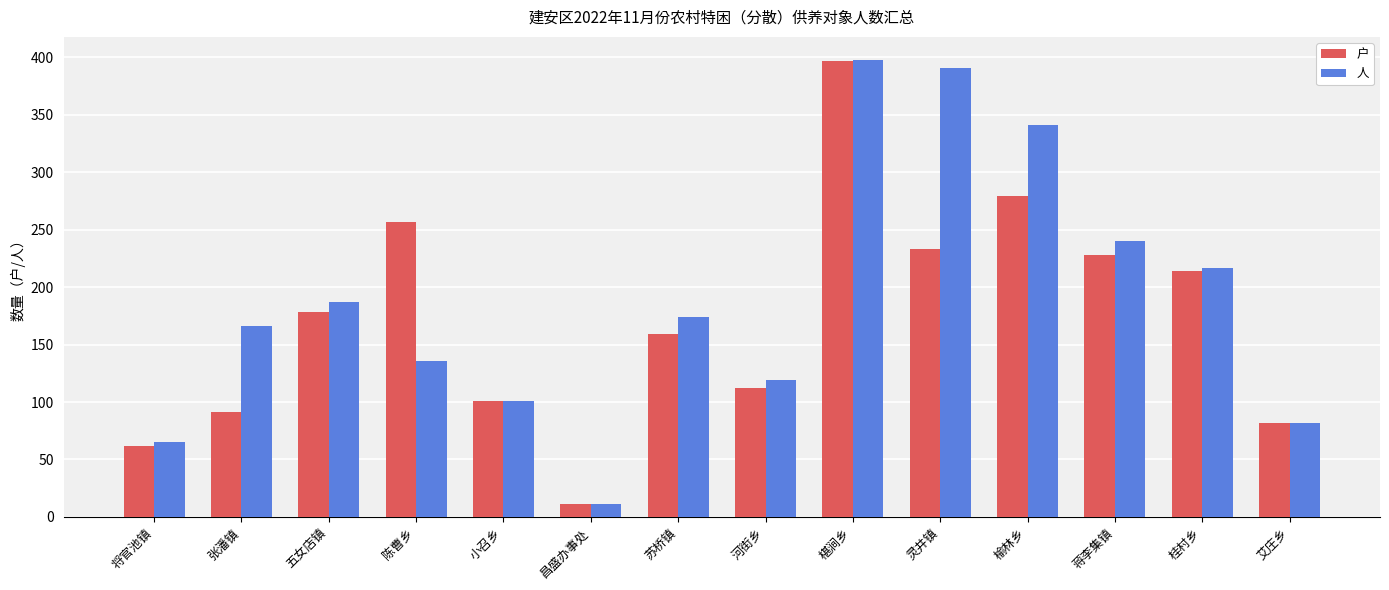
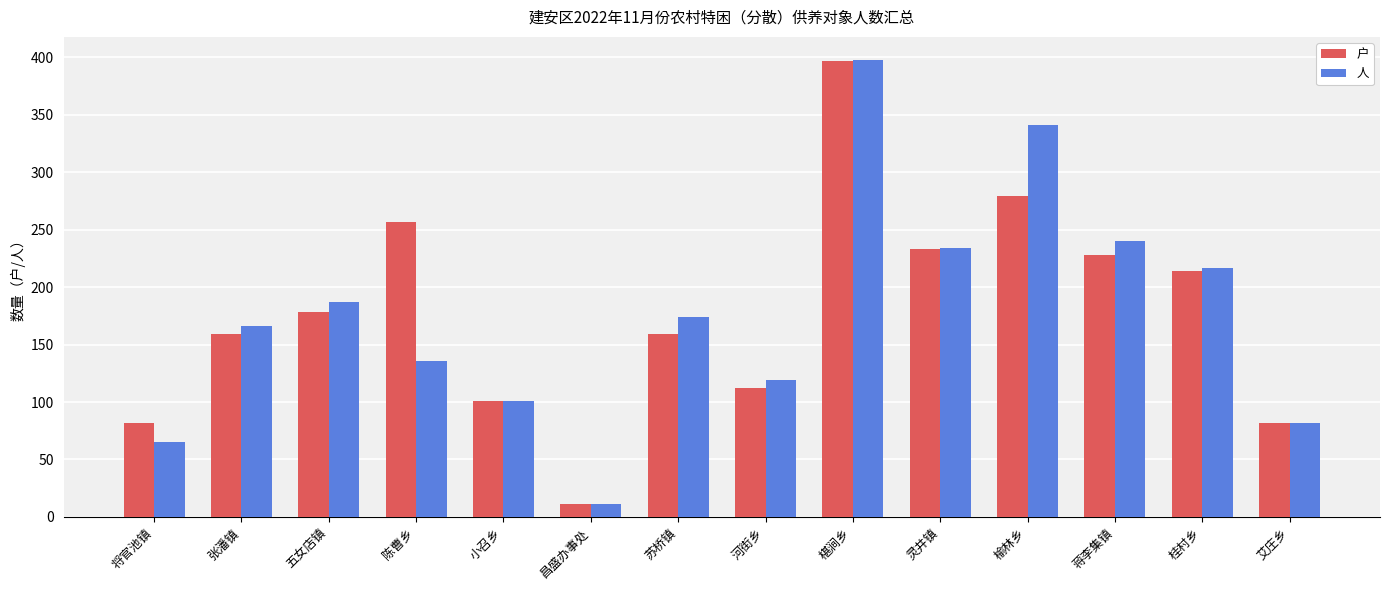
户, 将官池镇: 62 -> 82
户, 张潘镇: 91 -> 159
人, 灵井镇: 391 -> 234
